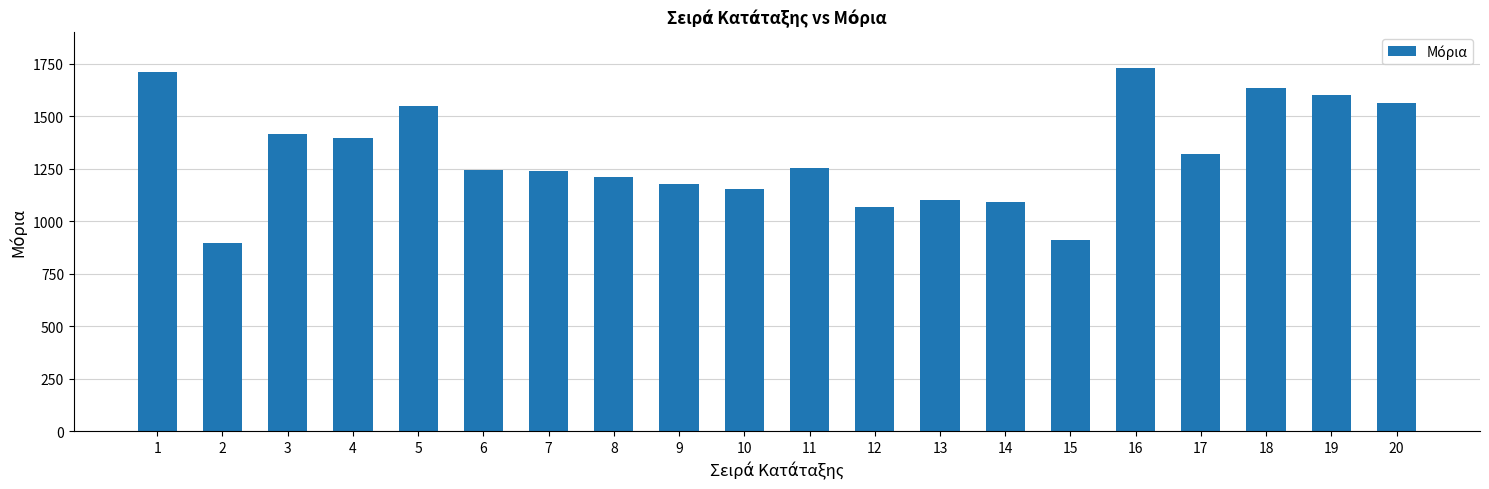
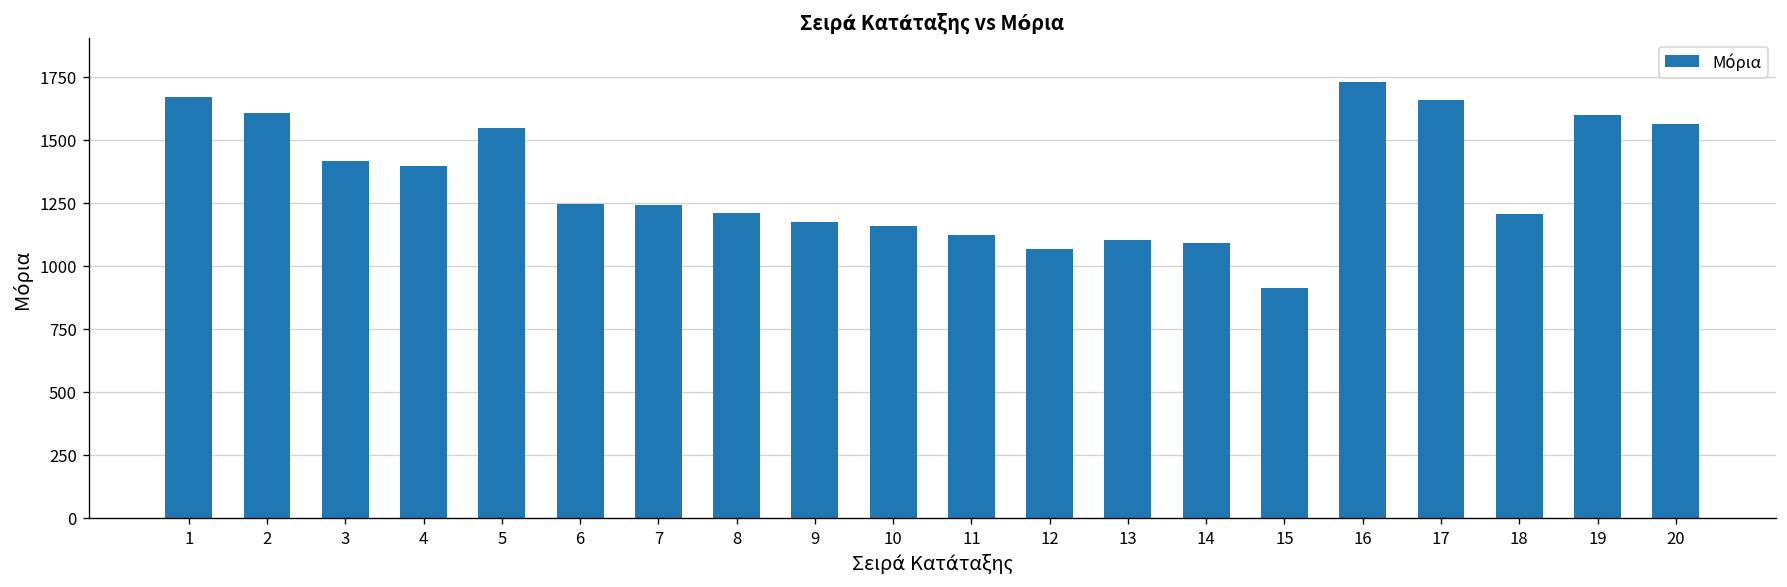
1: 1710 -> 1670
2: 900 -> 1610
11: 1250 -> 1120
17: 1320 -> 1660
18: 1630 -> 1210
